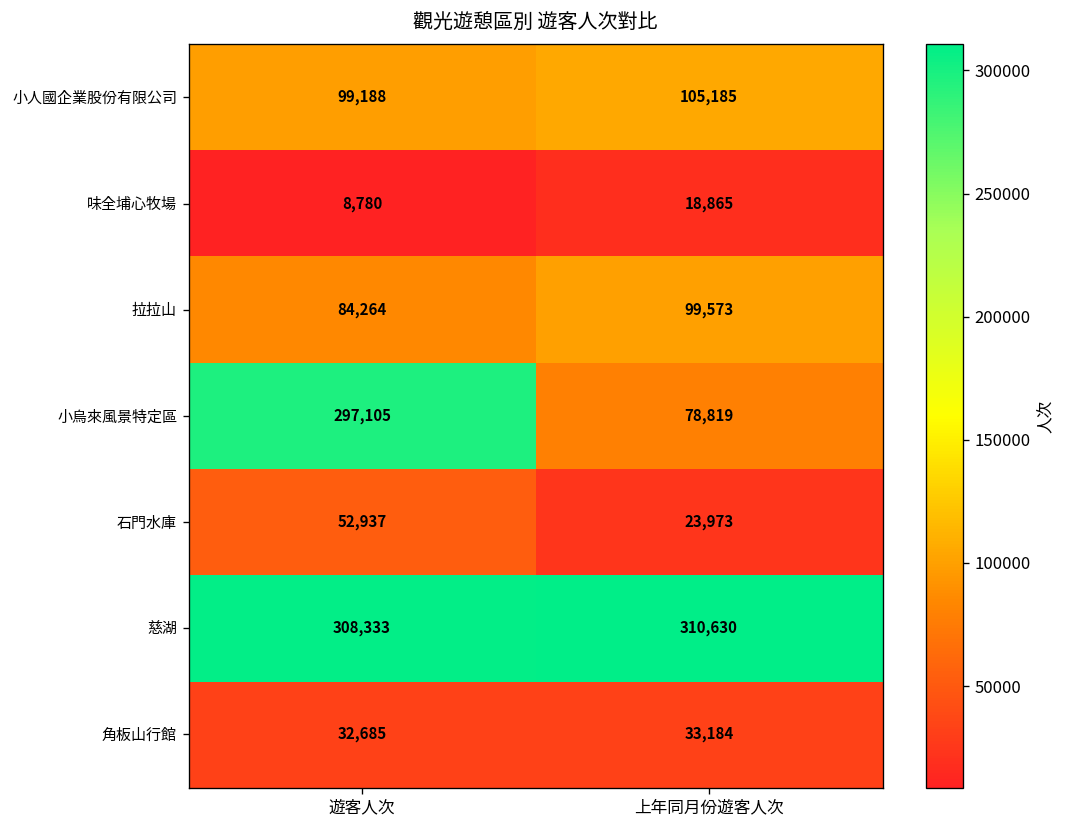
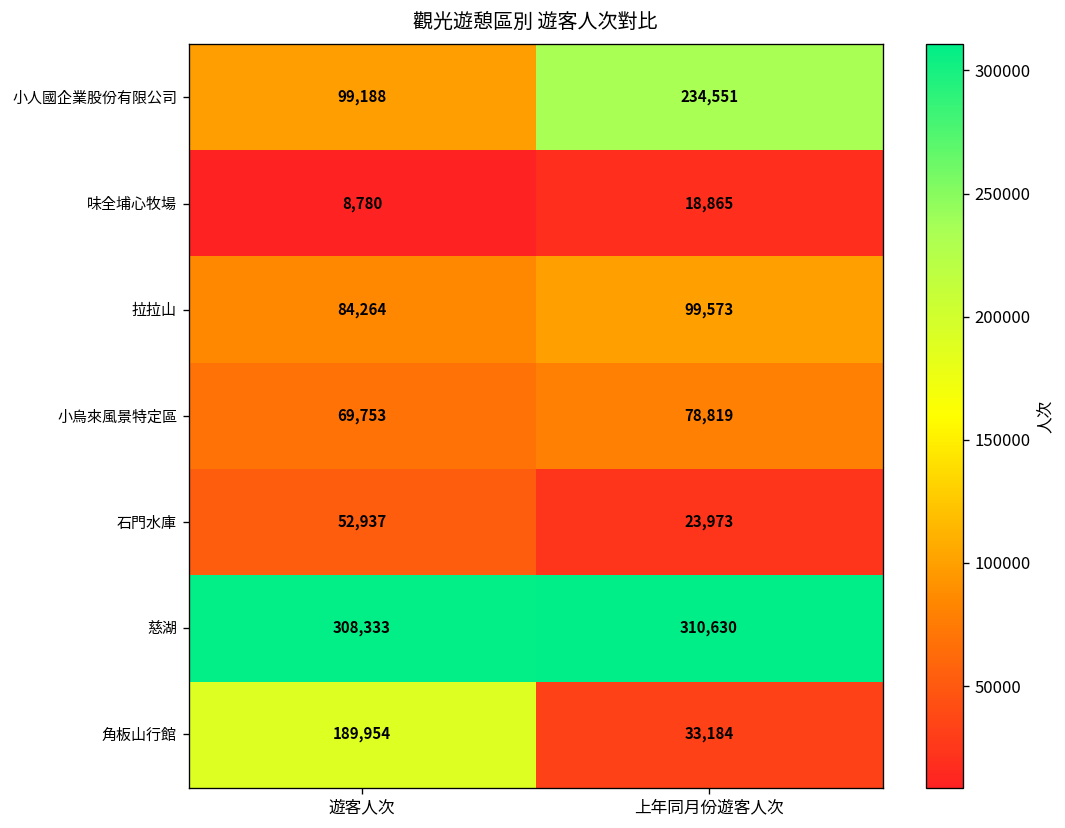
小人國企業股份有限公司, 上年同月份遊客人次: 105,185 -> 234,551
小烏來風景特定區, 遊客人次: 297,105 -> 69,753
角板山行館, 遊客人次: 32,685 -> 189,954
